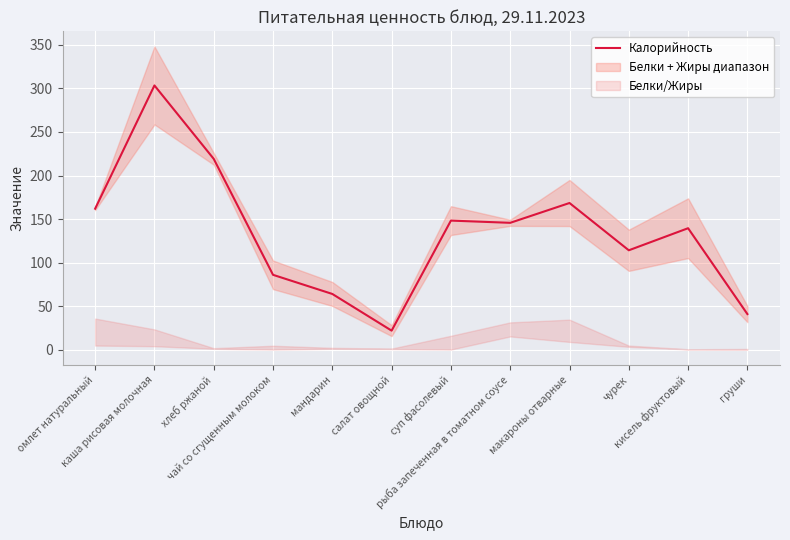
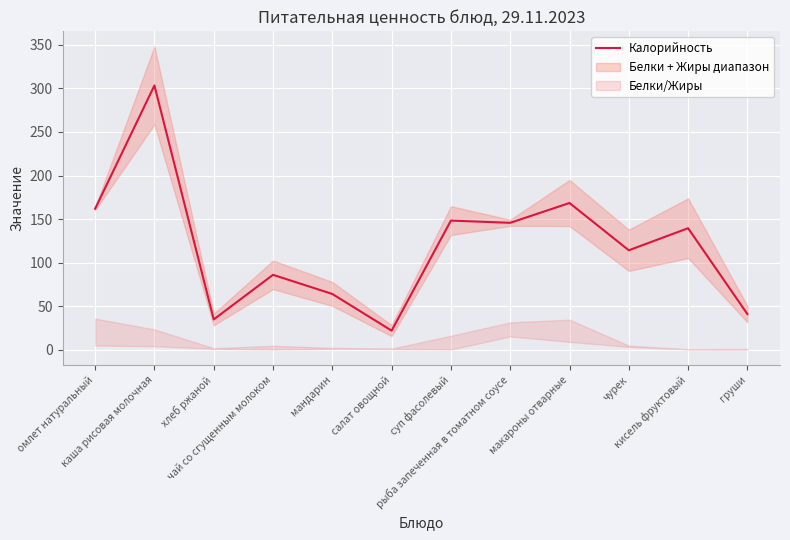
Калорийность, хлеб ржаной: 220 -> 30
